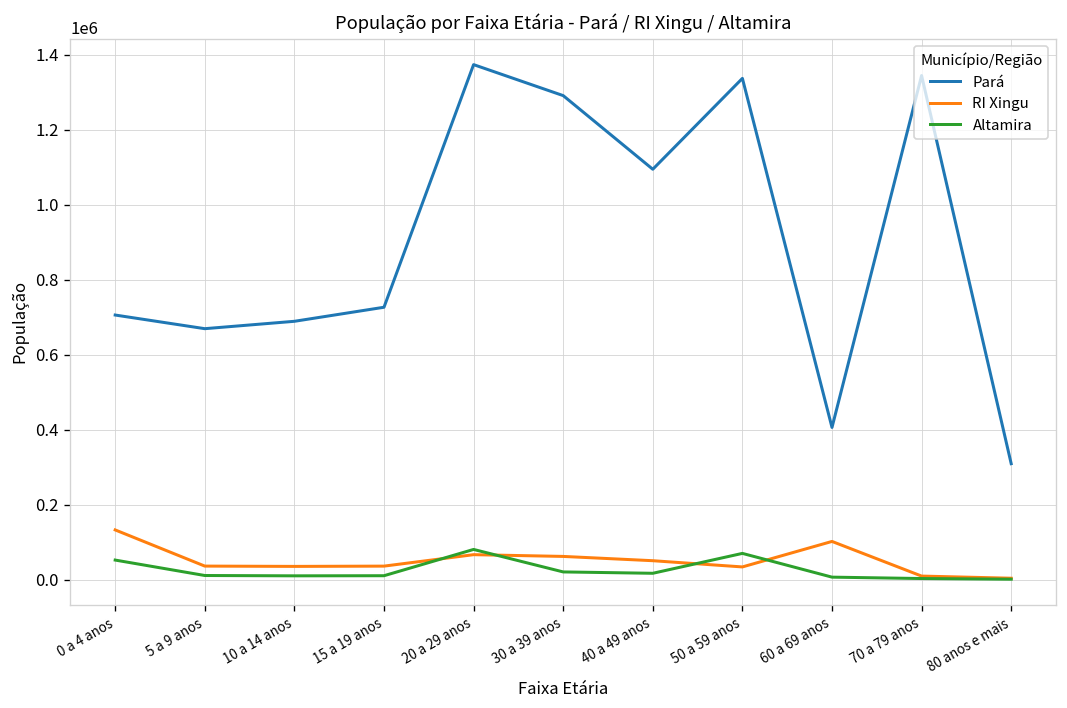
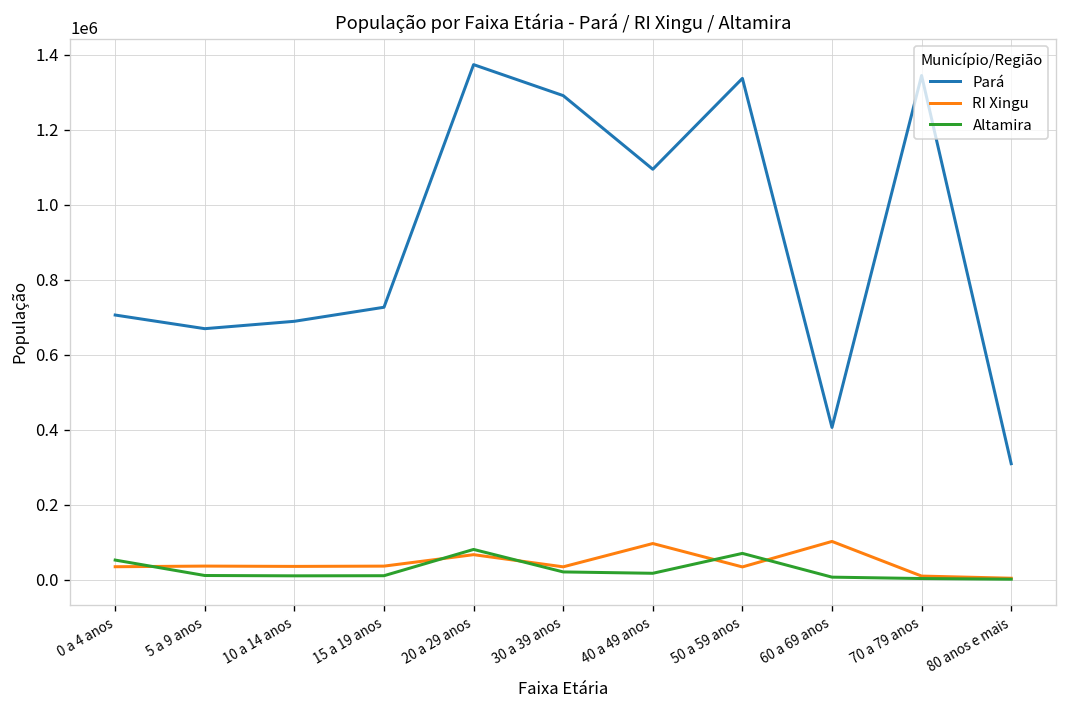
RI Xingu, 0 a 4 anos: 130000 -> 30000
RI Xingu, 30 a 39 anos: 60000 -> 30000
RI Xingu, 40 a 49 anos: 50000 -> 100000
